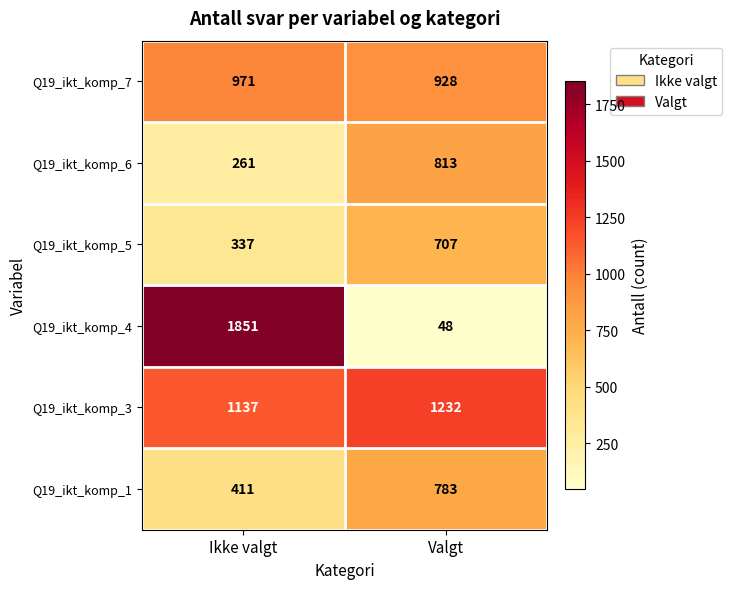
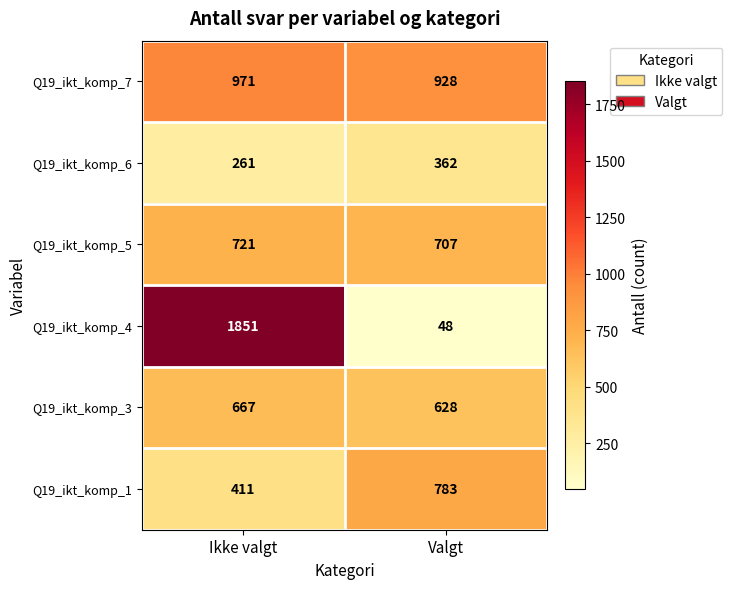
Q19_ikt_komp_6, Valgt: 813 -> 362
Q19_ikt_komp_5, Ikke valgt: 337 -> 721
Q19_ikt_komp_3, Ikke valgt: 1137 -> 667
Q19_ikt_komp_3, Valgt: 1232 -> 628
